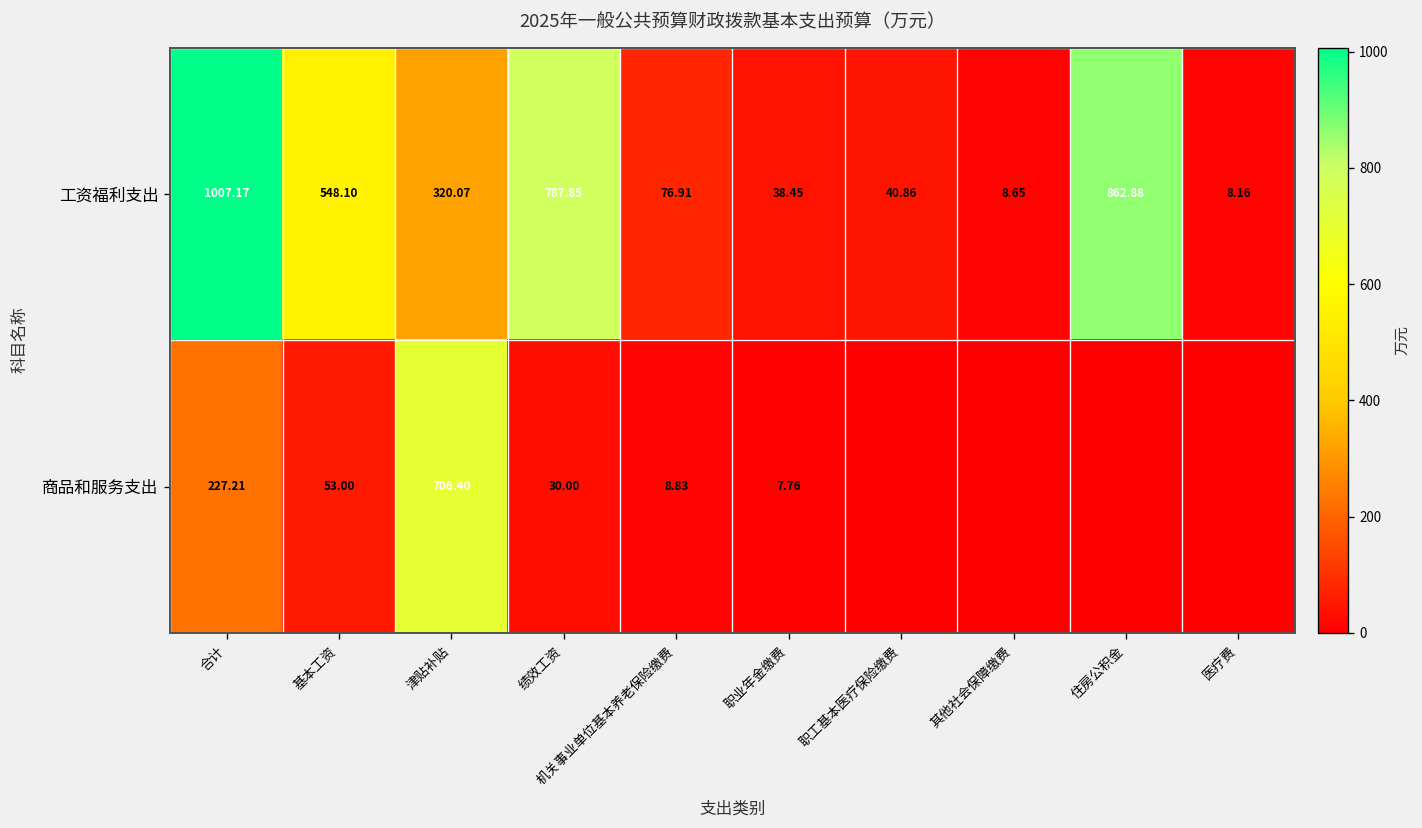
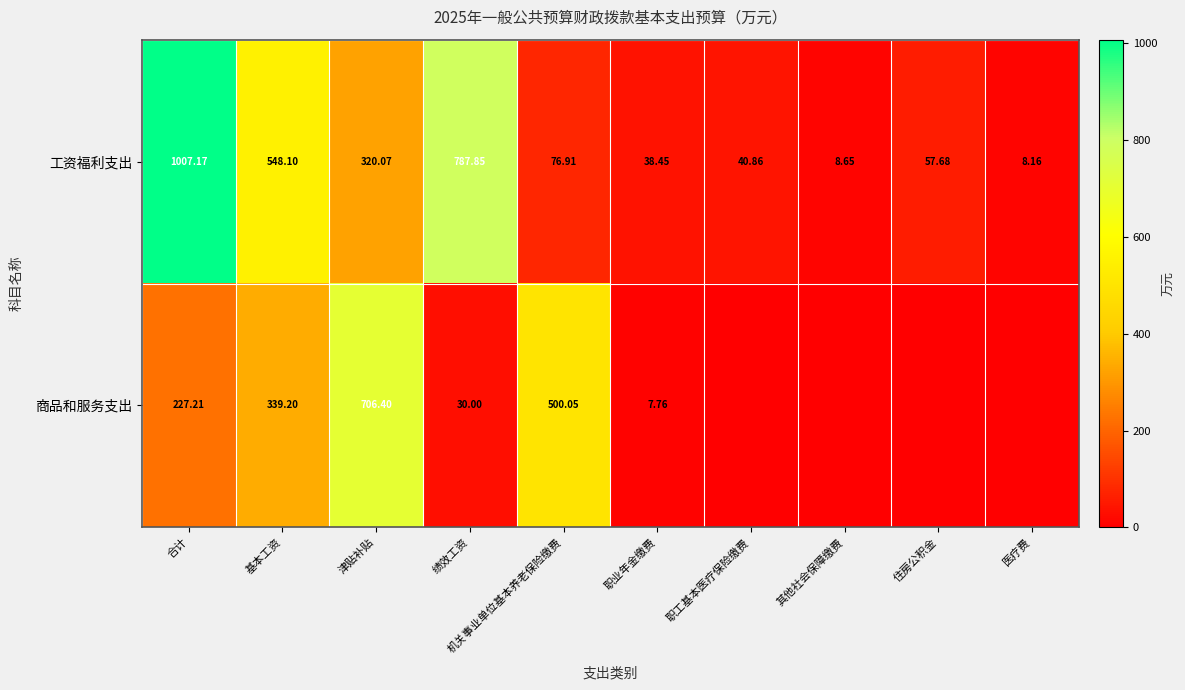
工资福利支出, 住房公积金: 862.88 -> 57.68
商品和服务支出, 基本工资: 53.00 -> 339.20
商品和服务支出, 机关事业单位基本养老保险缴费: 8.83 -> 500.05
